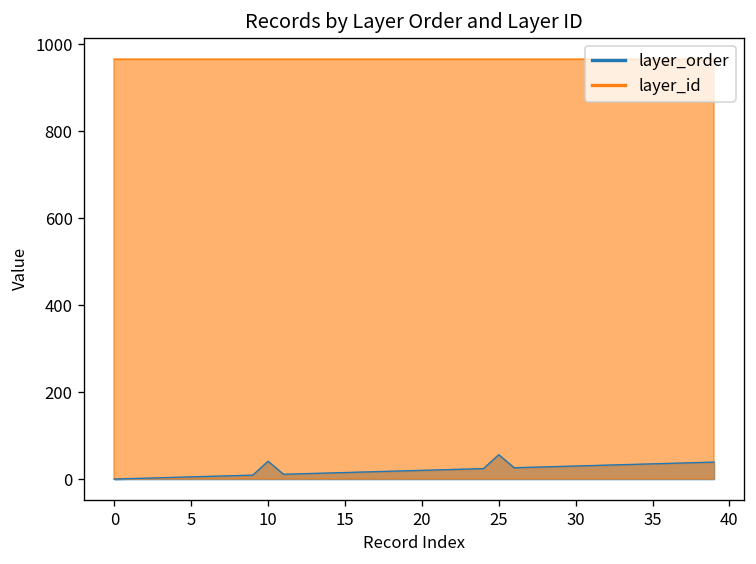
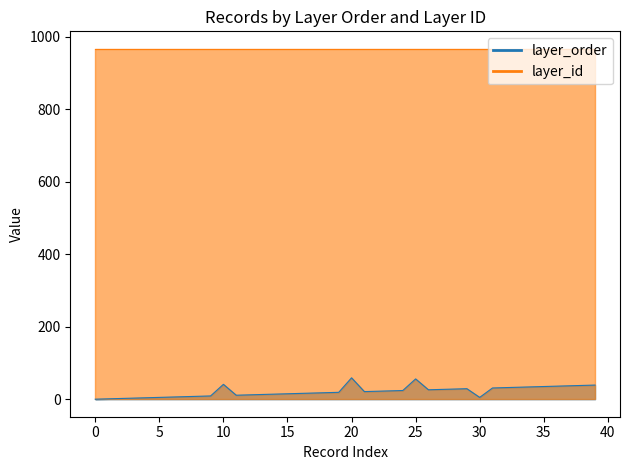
layer_order, 20: 20 -> 60
layer_order, 30: 30 -> 10
